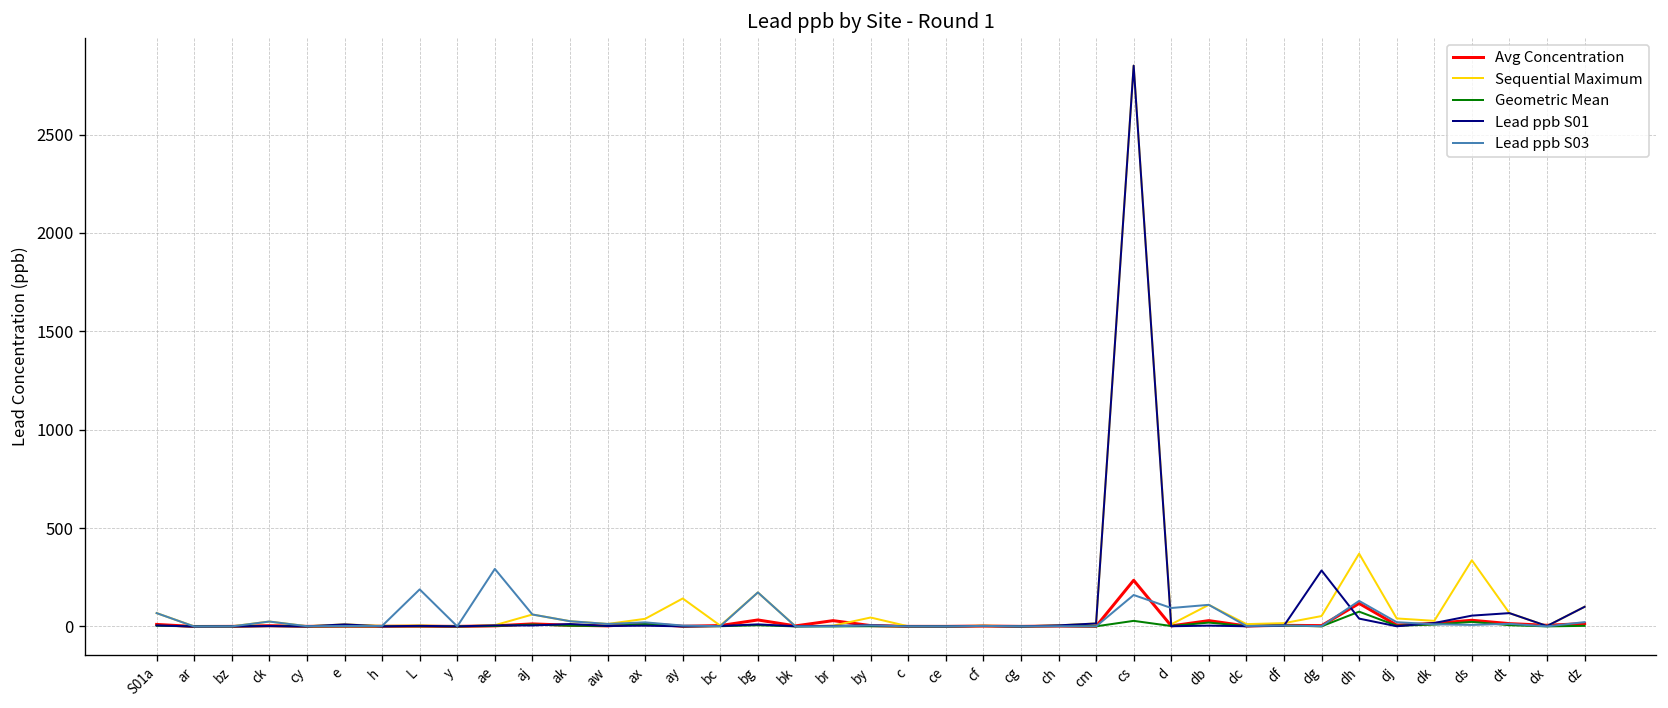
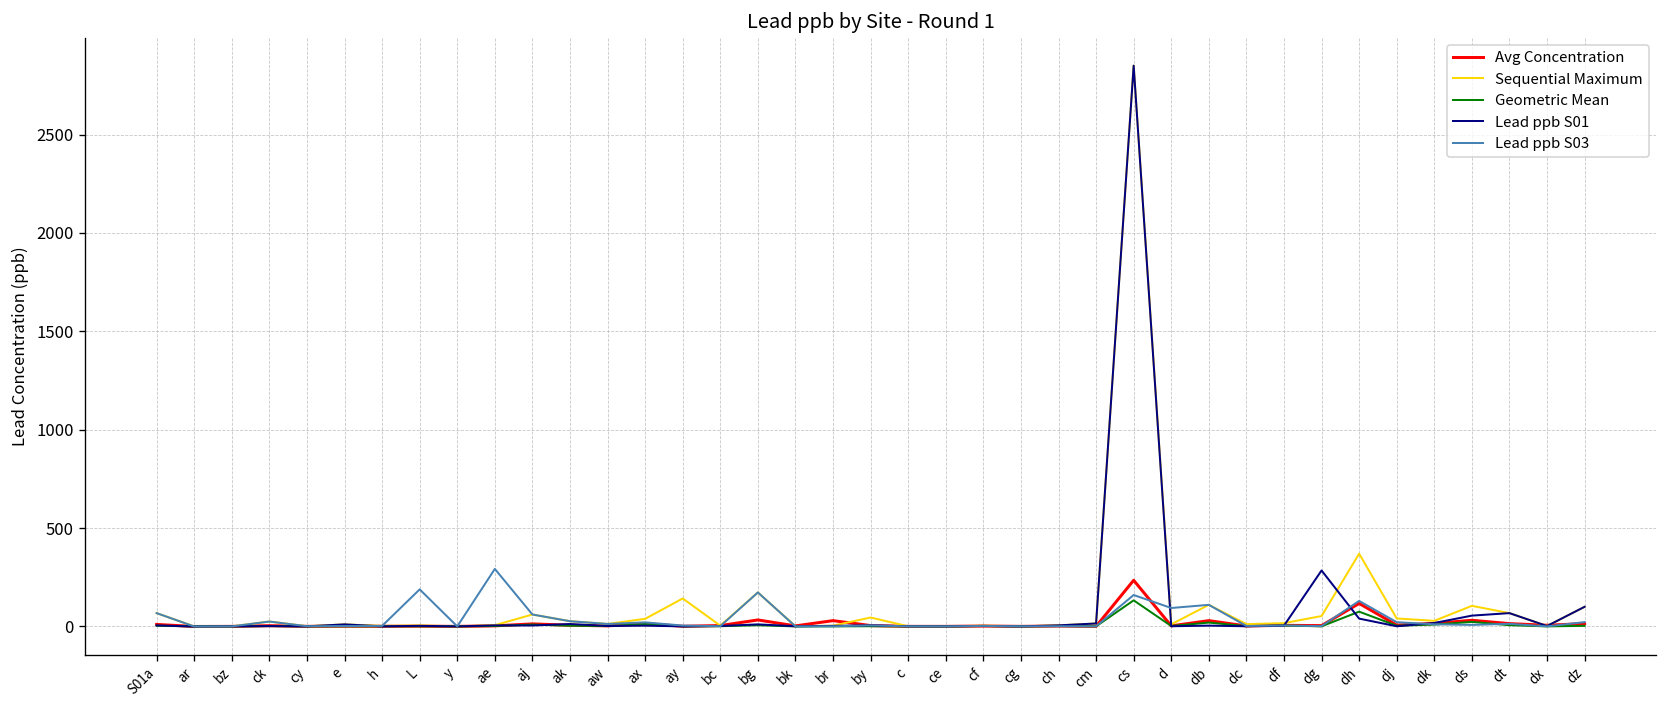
Geometric Mean, cs: 30 -> 130
Sequential Maximum, ds: 340 -> 110
